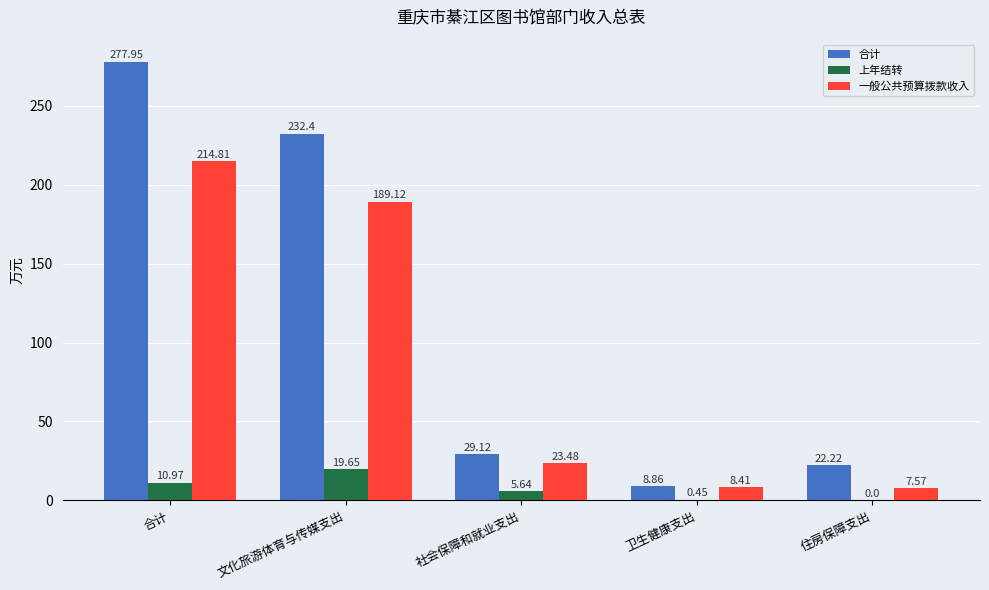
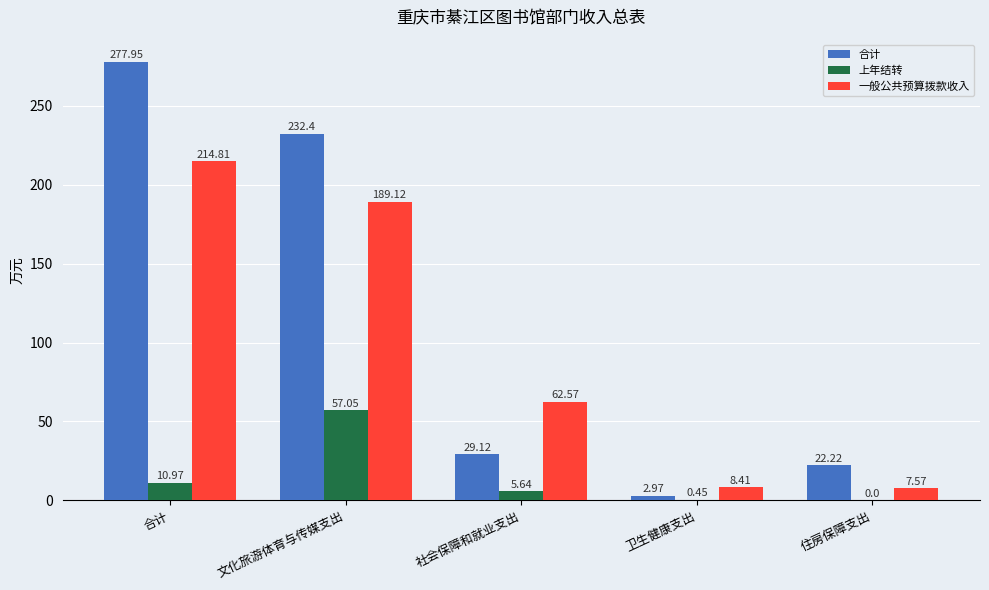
上年结转, 文化旅游体育与传媒支出: 19.65 -> 57.05
一般公共预算拨款收入, 社会保障和就业支出: 23.48 -> 62.57
合计, 卫生健康支出: 8.86 -> 2.97
